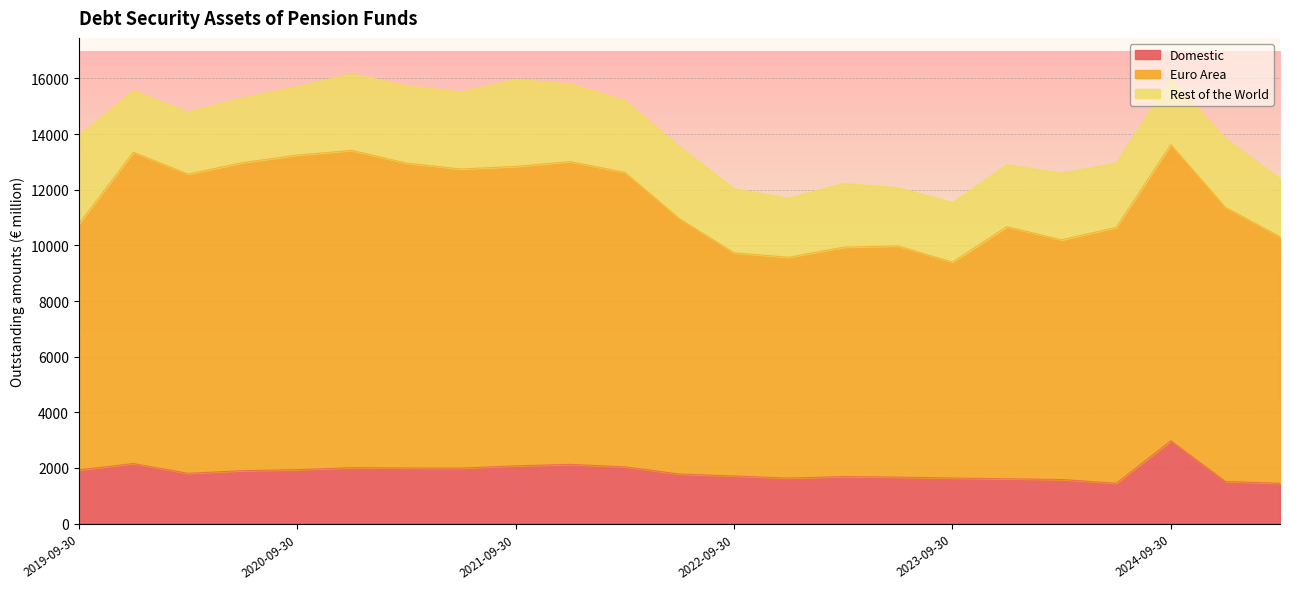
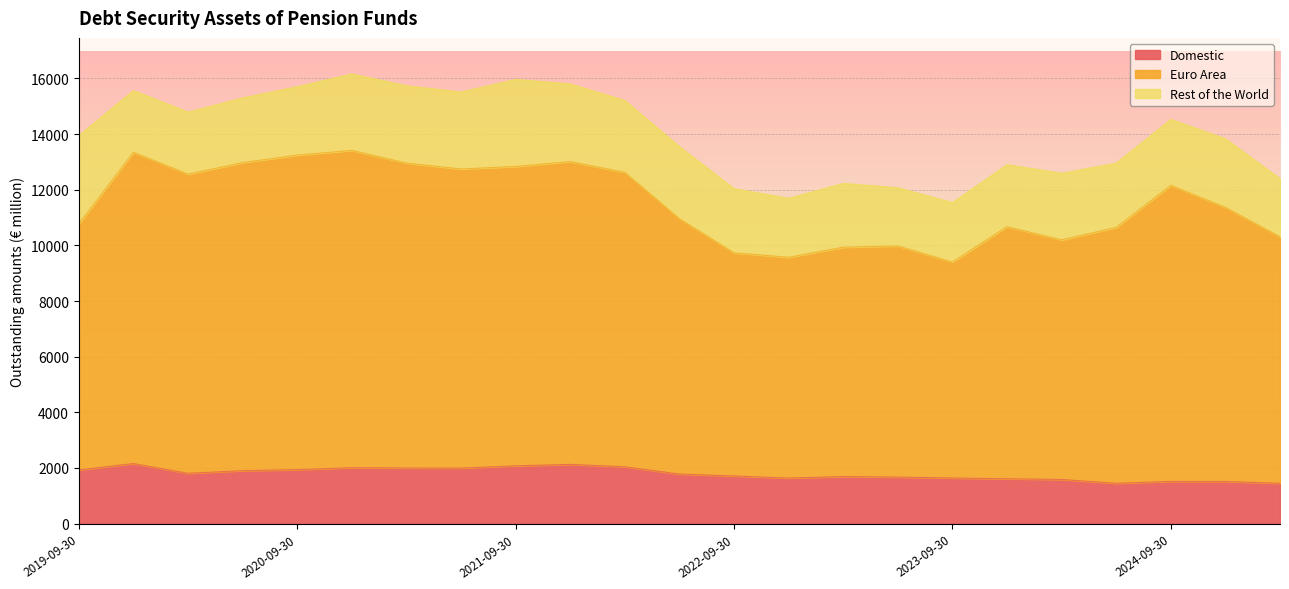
Domestic, 2024-09-30: 3000 -> 1500
